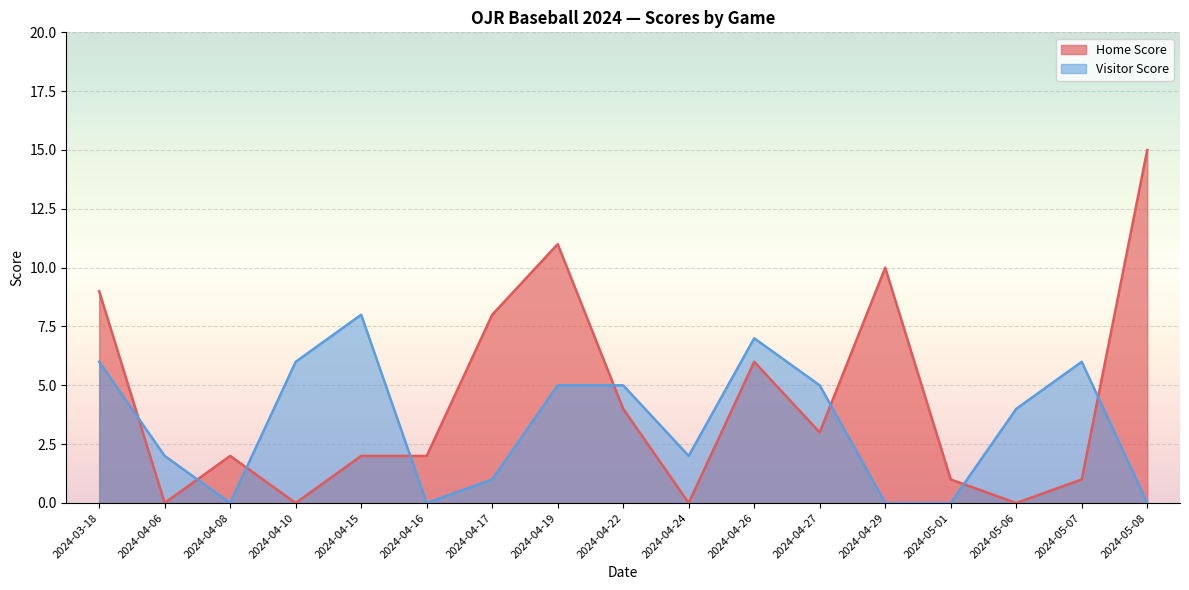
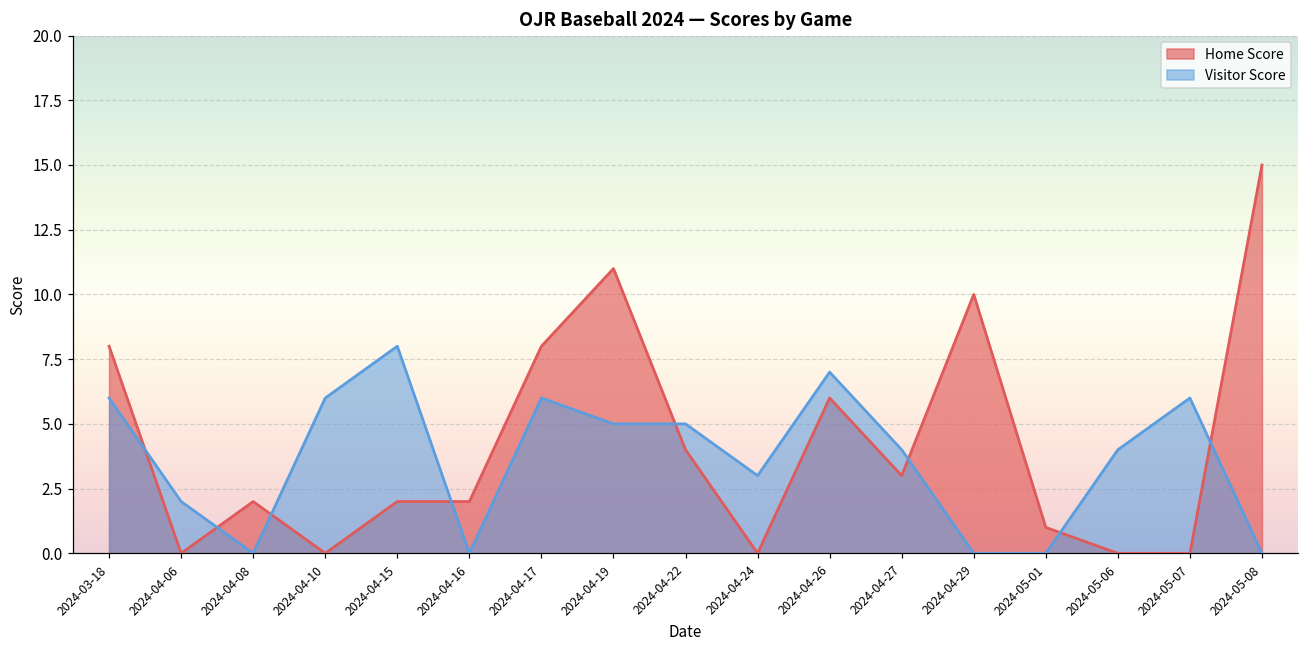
Home Score, 2024-03-18: 9 -> 8
Visitor Score, 2024-04-17: 1 -> 6
Visitor Score, 2024-04-24: 2 -> 3
Visitor Score, 2024-04-27: 5 -> 4
Home Score, 2024-05-07: 1 -> 0
